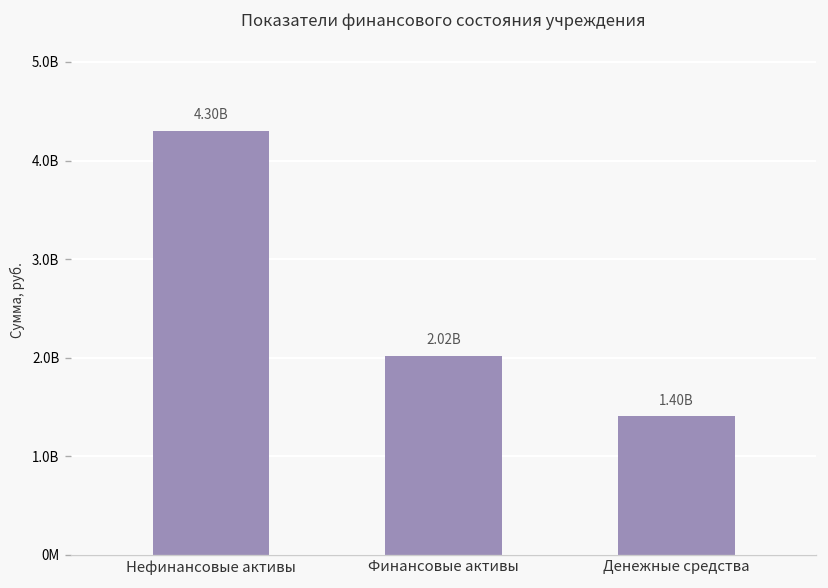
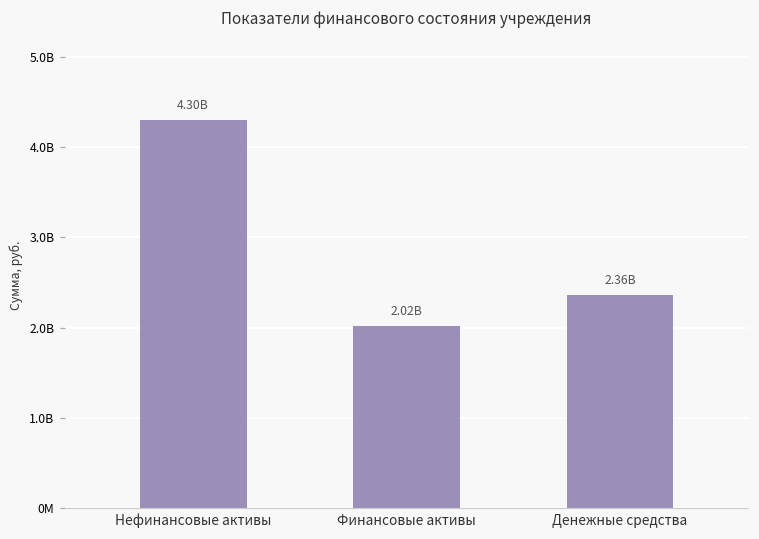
Денежные средства: 1.40B -> 2.36B
